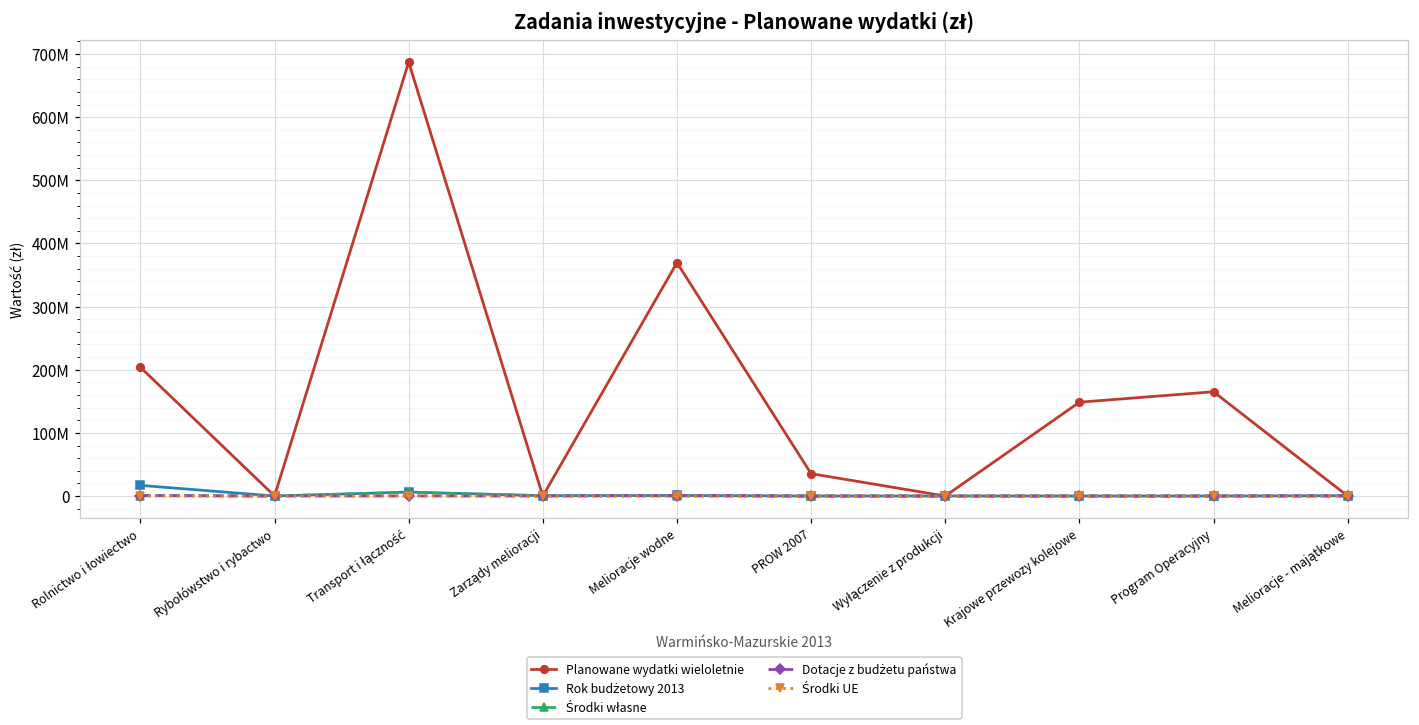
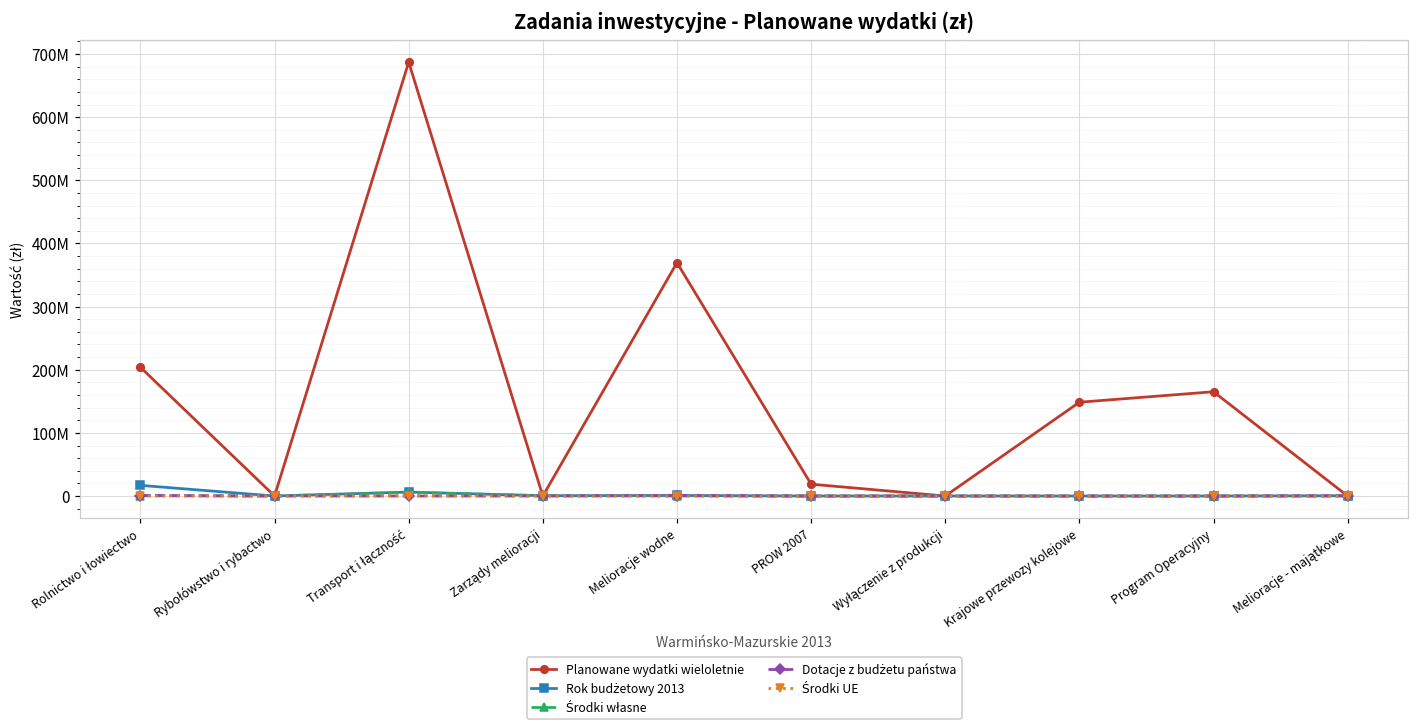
Planowane wydatki wieloletnie, PROW 2007: 40000000 -> 20000000
